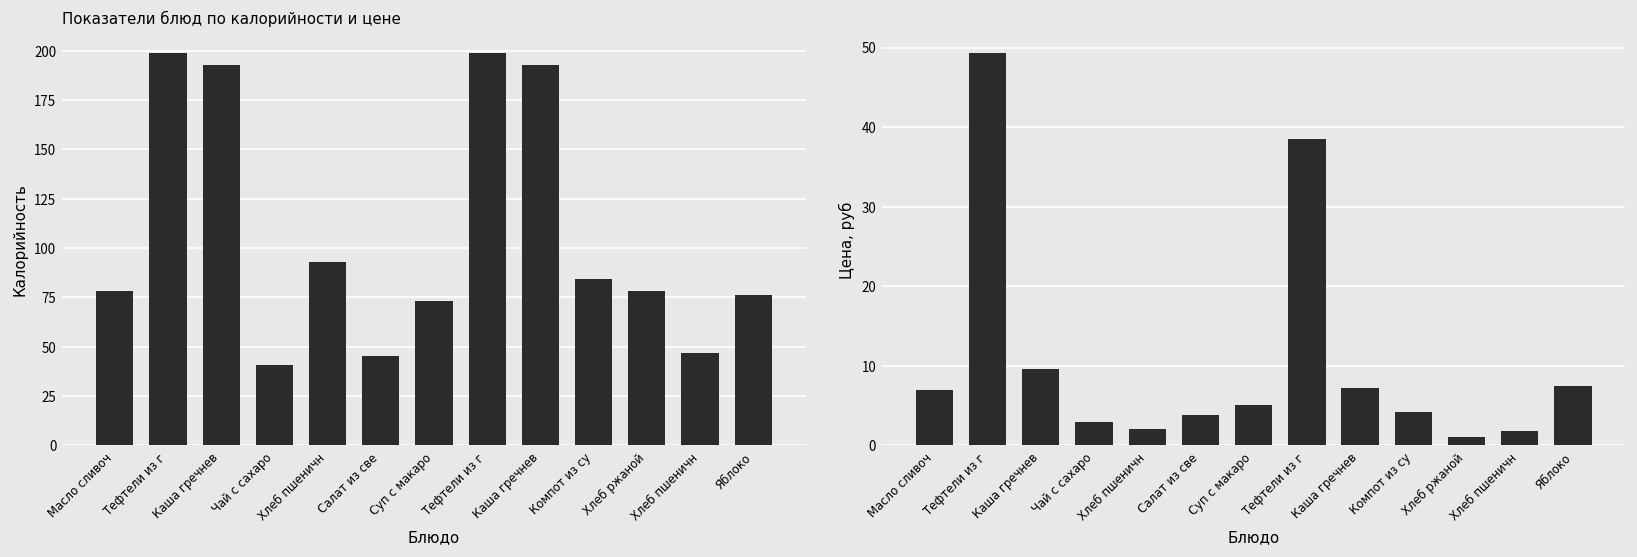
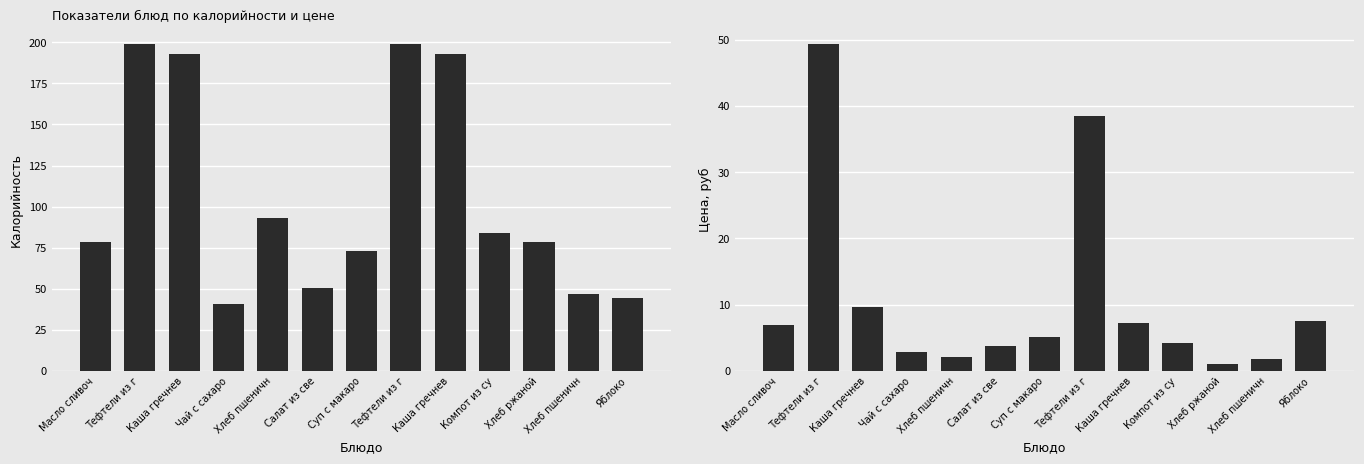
Показатели блюд по калорийности и цене, Салат из све: 45 -> 50
Показатели блюд по калорийности и цене, Яблоко: 76 -> 44
